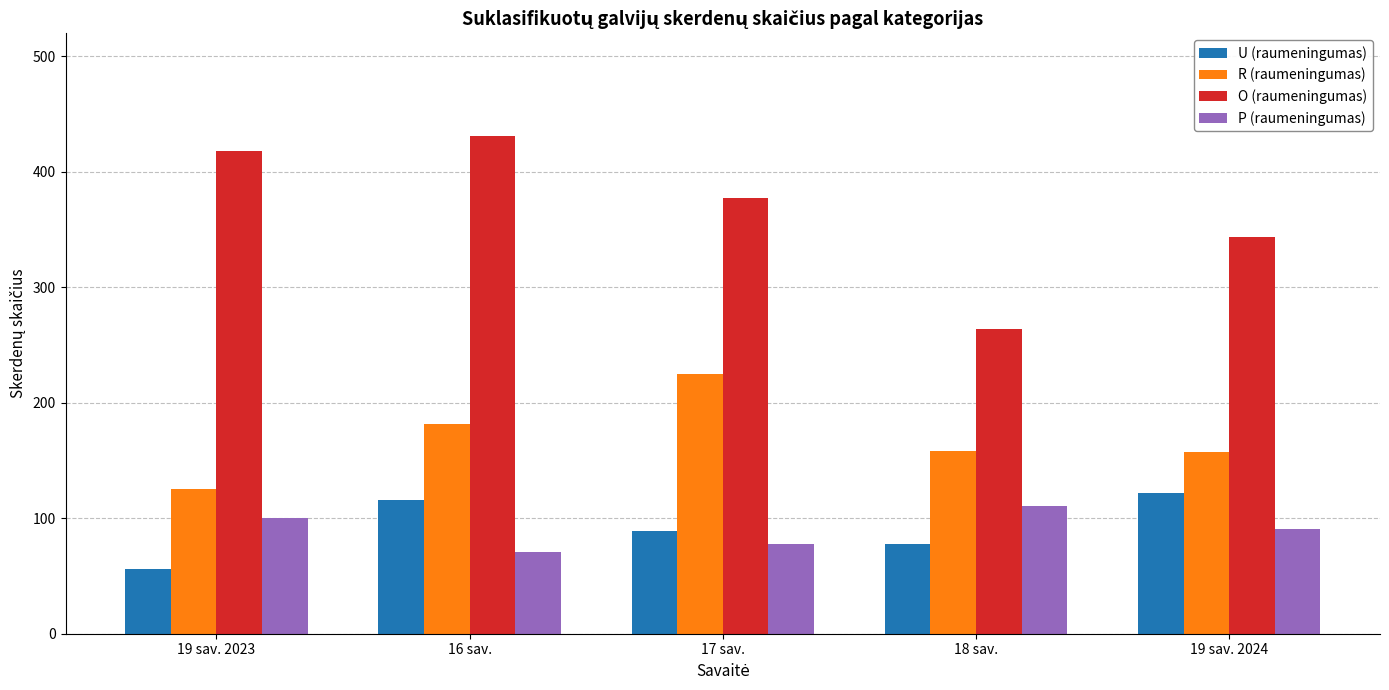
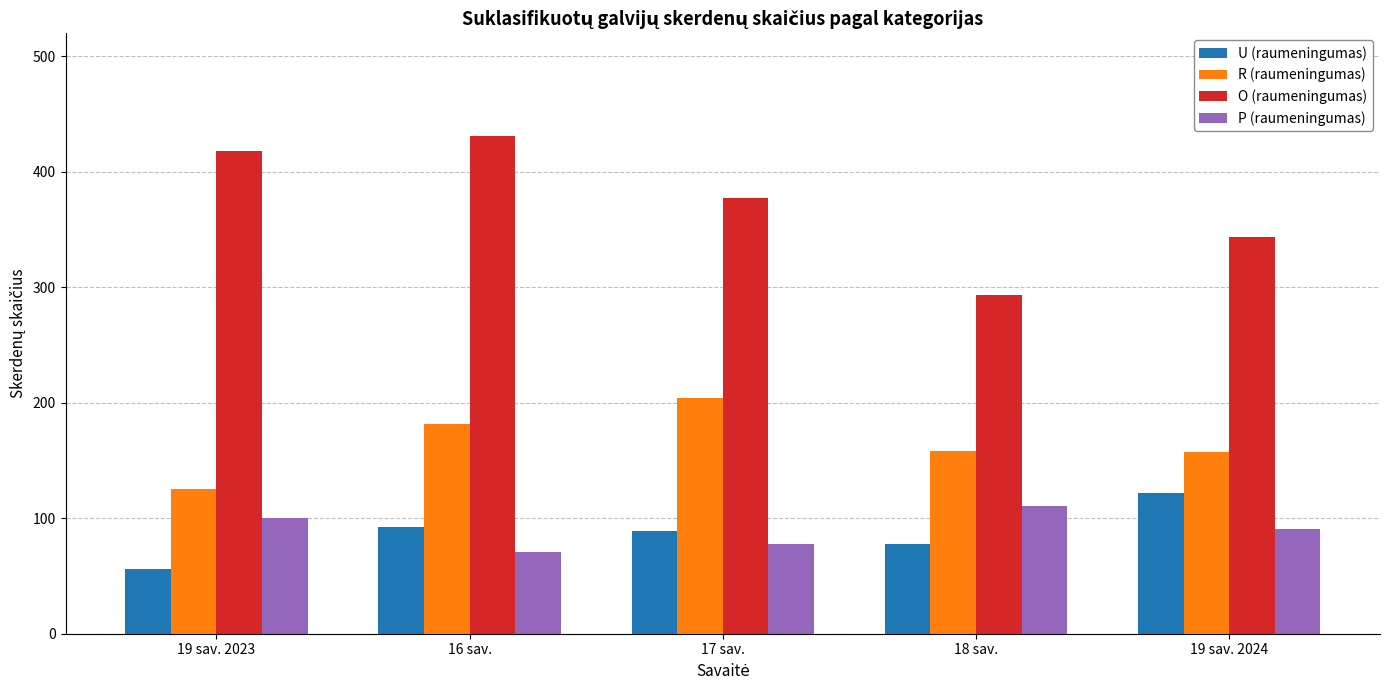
U (raumeningumas), 16 sav.: 116 -> 92
R (raumeningumas), 17 sav.: 225 -> 204
O (raumeningumas), 18 sav.: 264 -> 293
